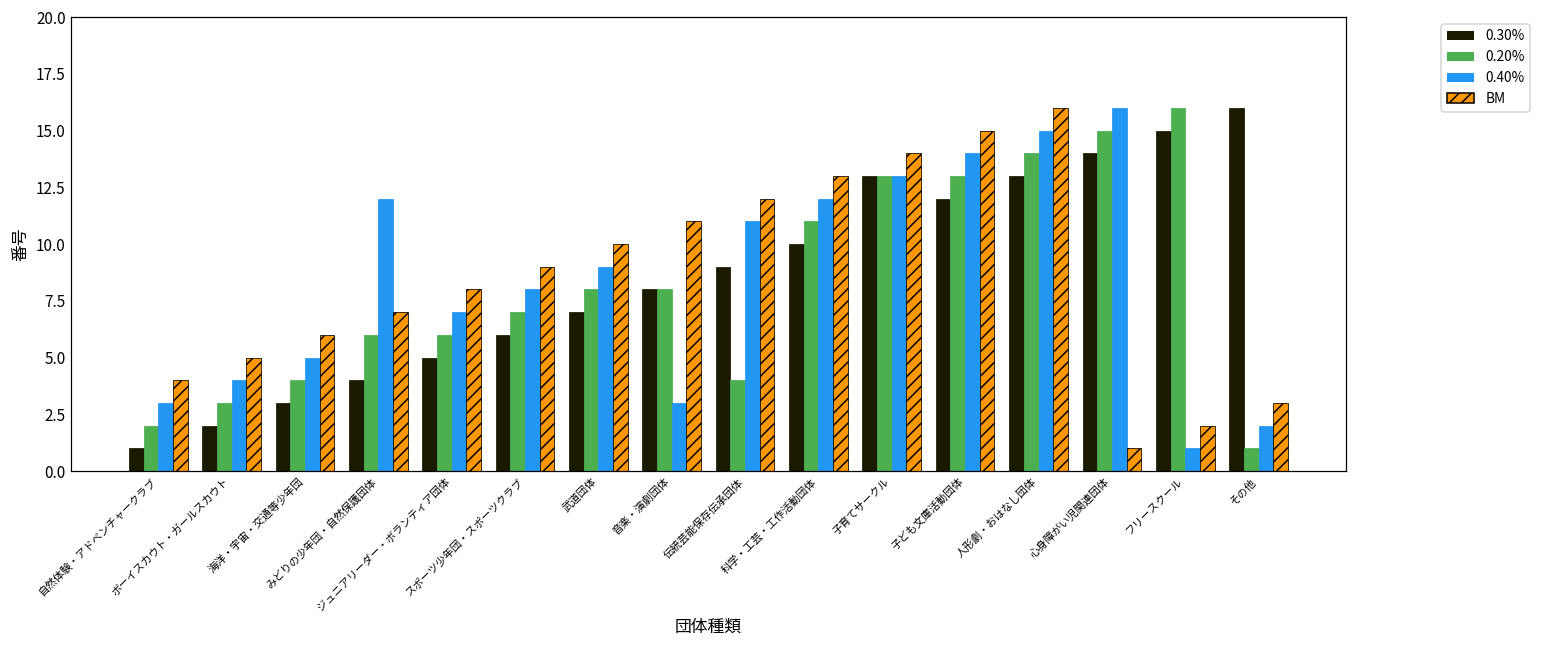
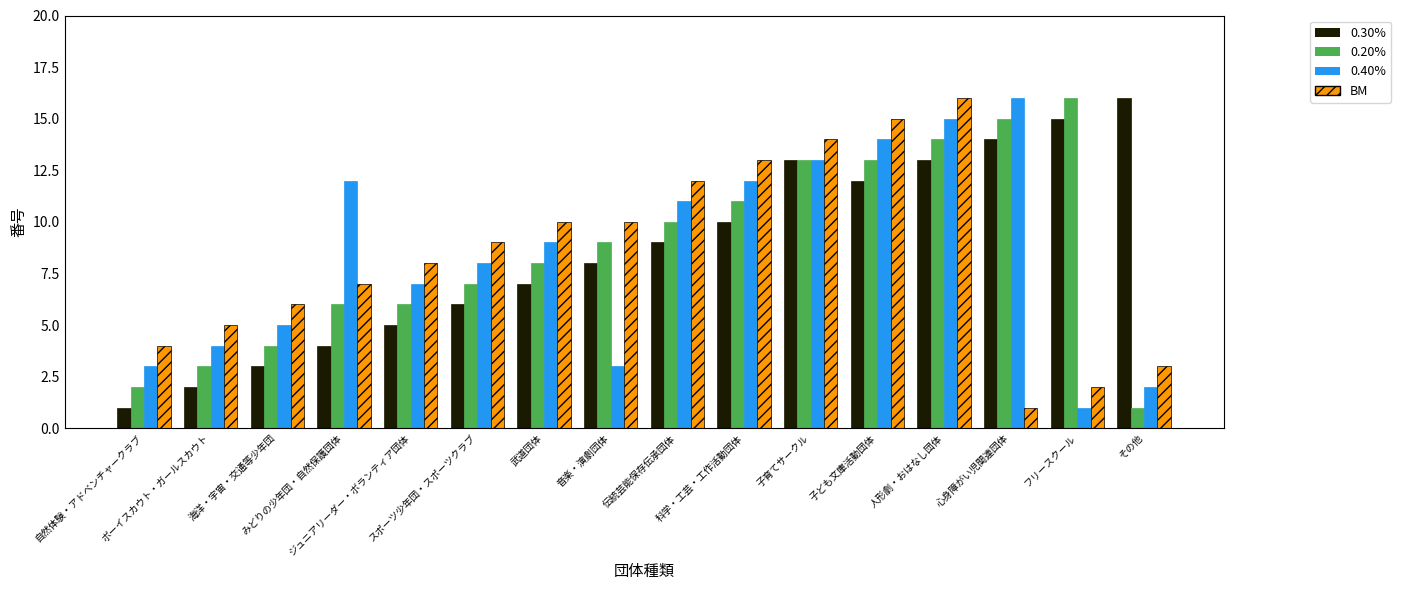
0.20%, 音楽・演劇団体: 8 -> 9
BM, 音楽・演劇団体: 11 -> 10
0.20%, 伝統芸能保存伝承団体: 4 -> 10
